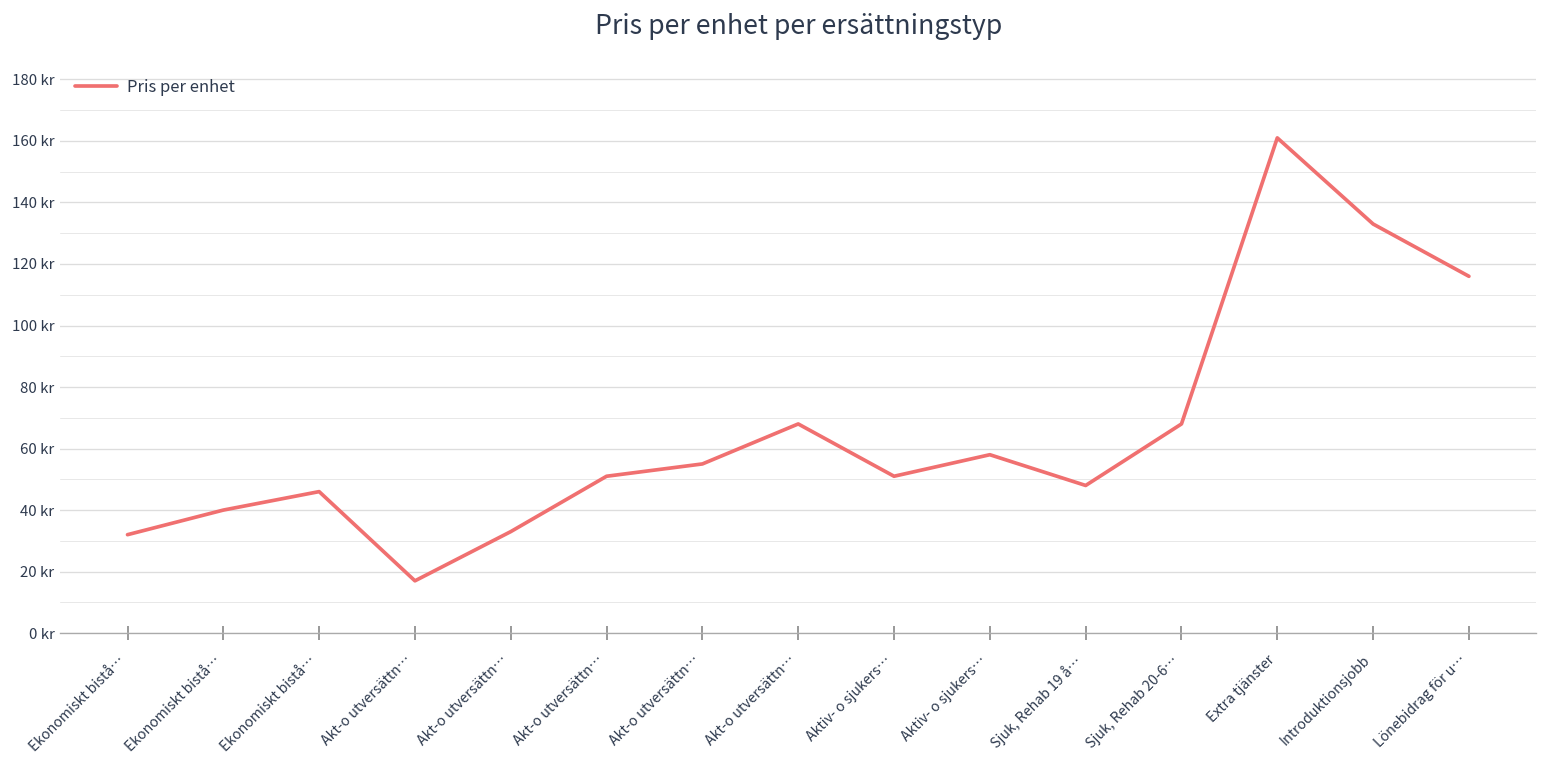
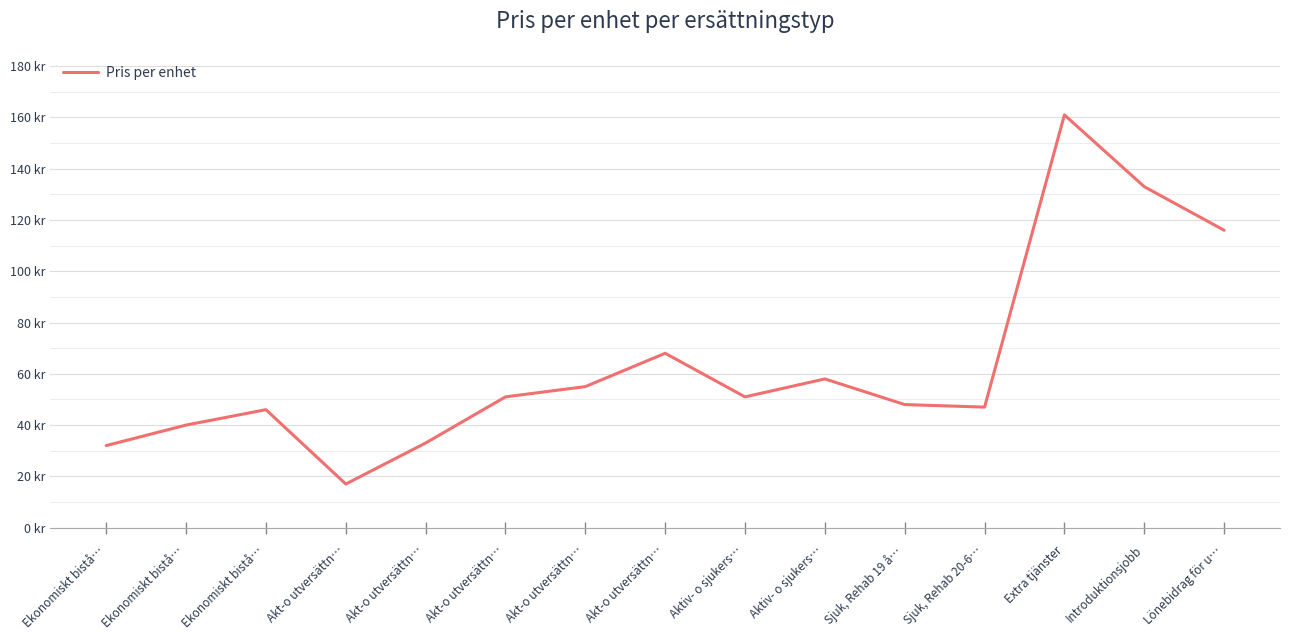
Sjuk, Rehab 20-6…: 68 kr -> 47 kr
